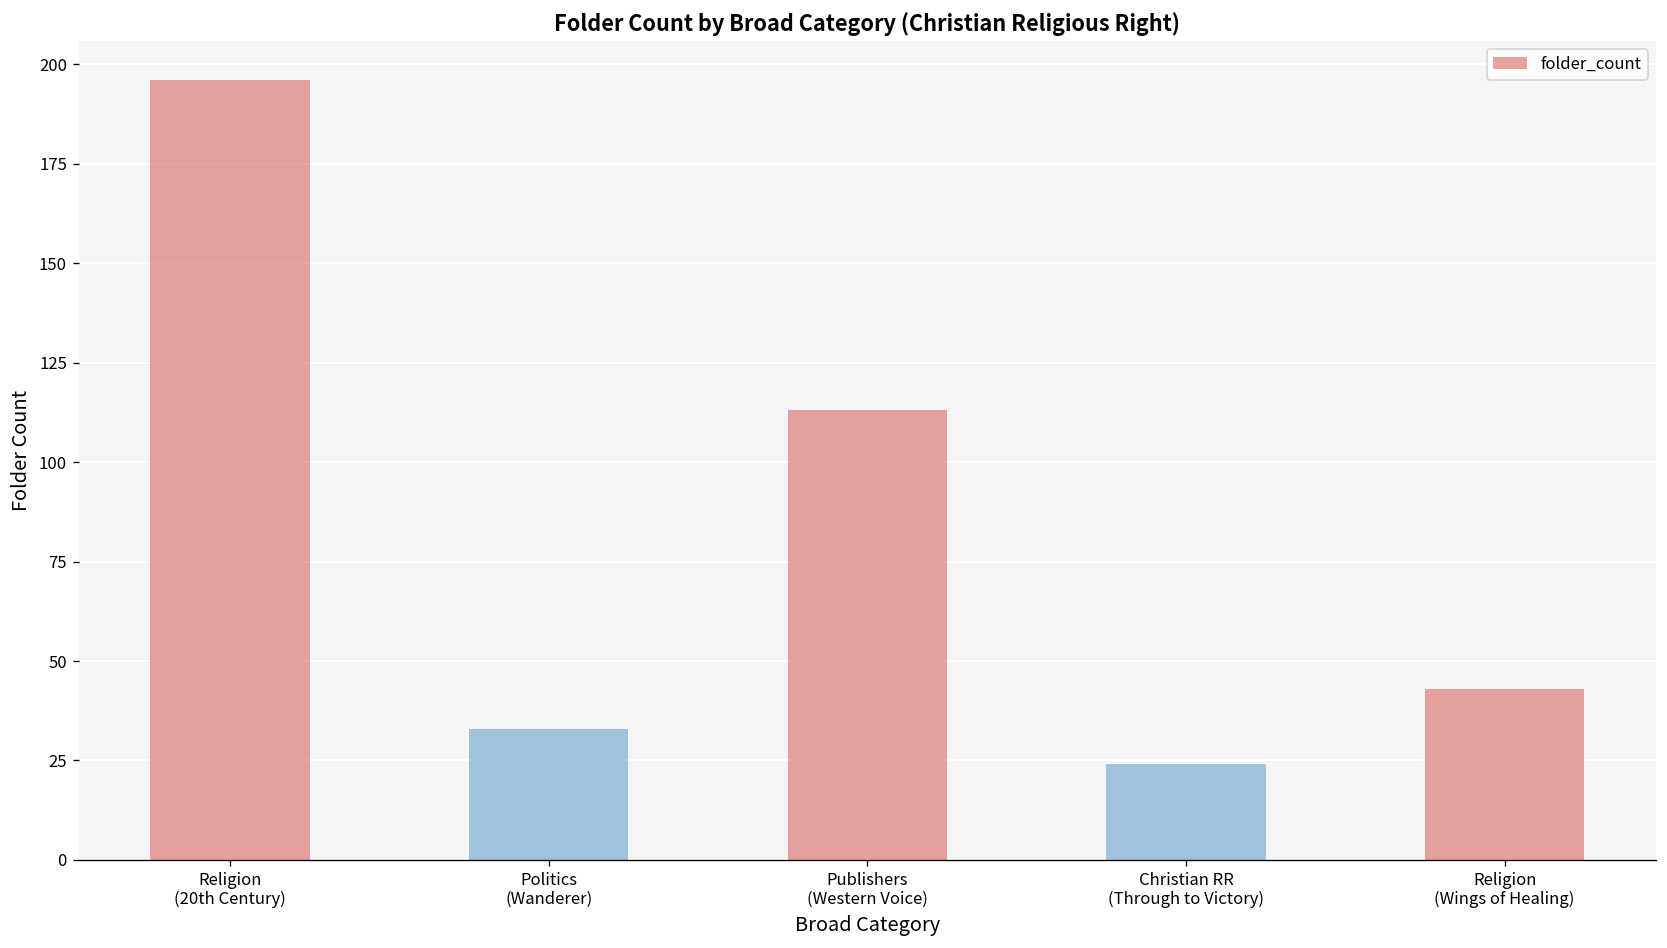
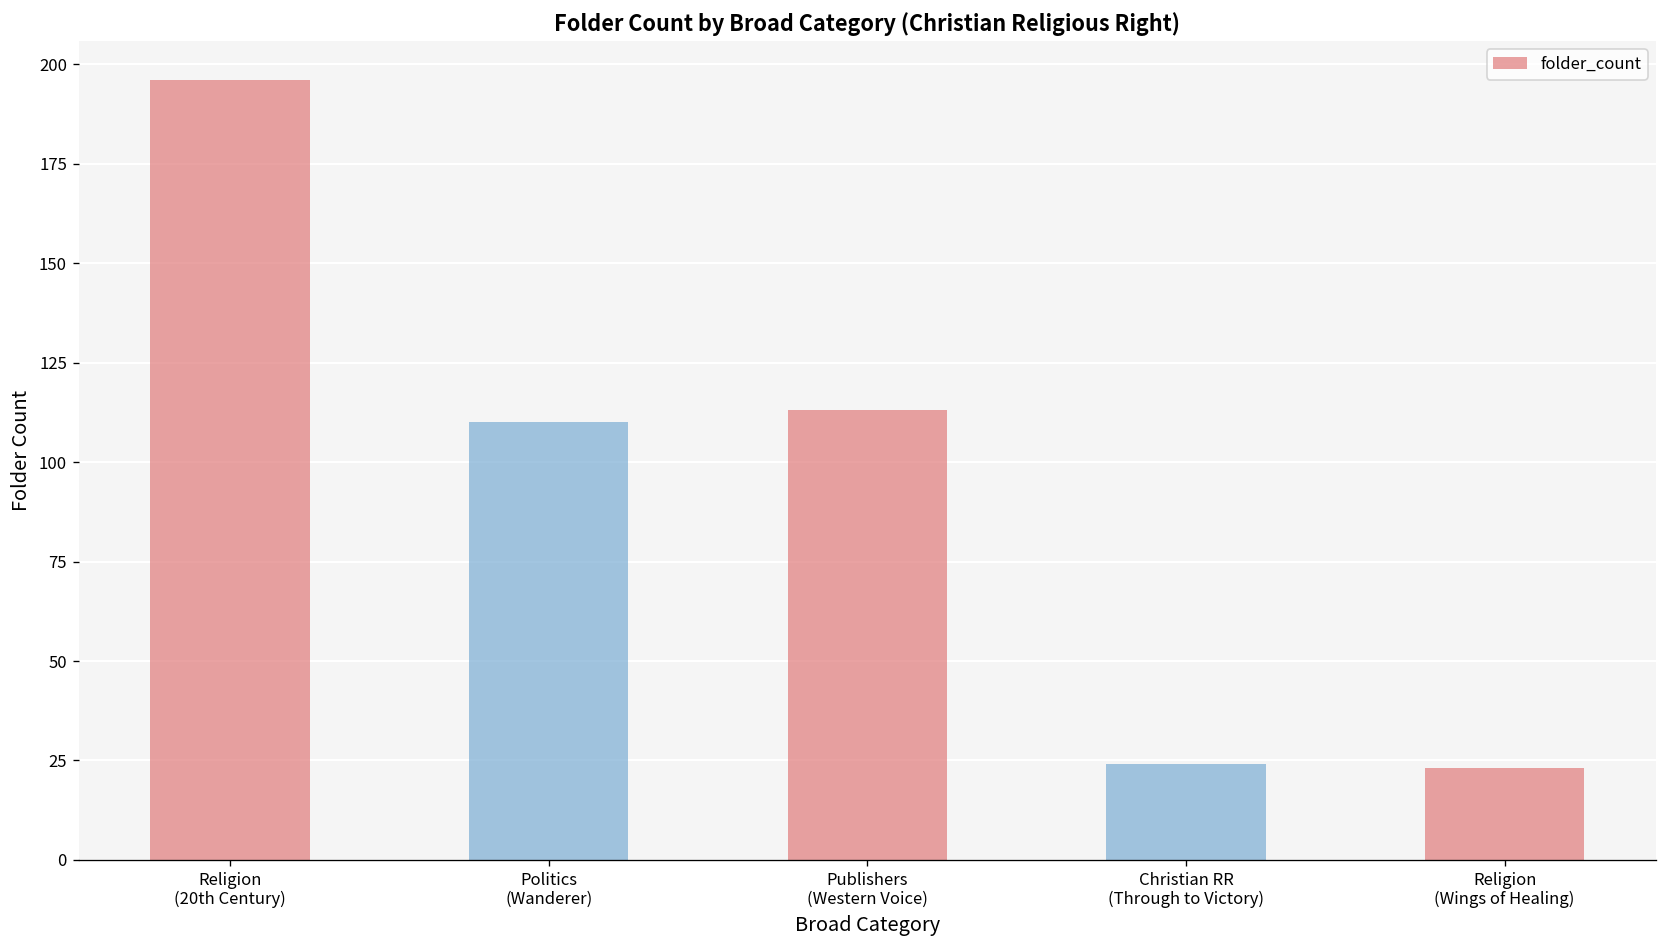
Politics (Wanderer): 33 -> 110
Religion (Wings of Healing): 43 -> 23
